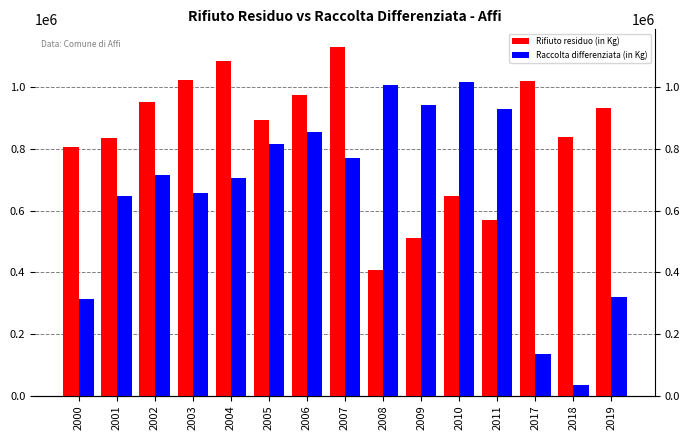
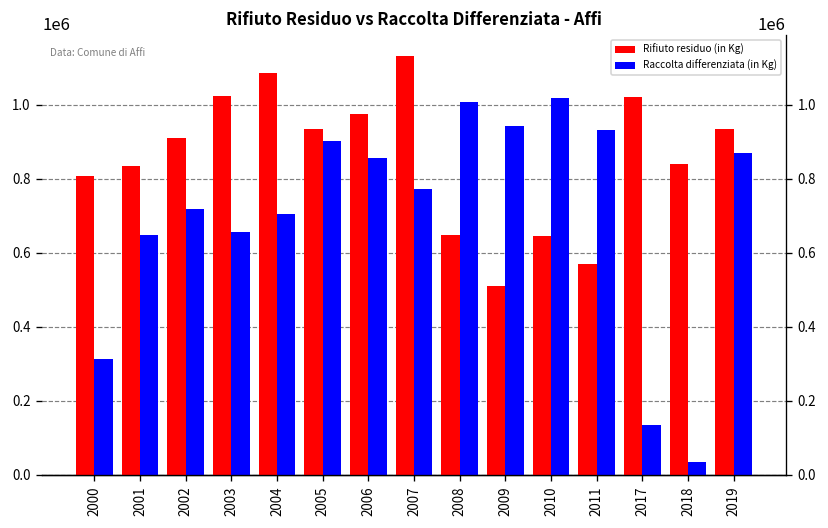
Rifiuto residuo (in Kg), 2002: 950000 -> 910000
Rifiuto residuo (in Kg), 2005: 890000 -> 930000
Raccolta differenziata (in Kg), 2005: 820000 -> 900000
Rifiuto residuo (in Kg), 2008: 410000 -> 650000
Raccolta differenziata (in Kg), 2019: 320000 -> 870000
